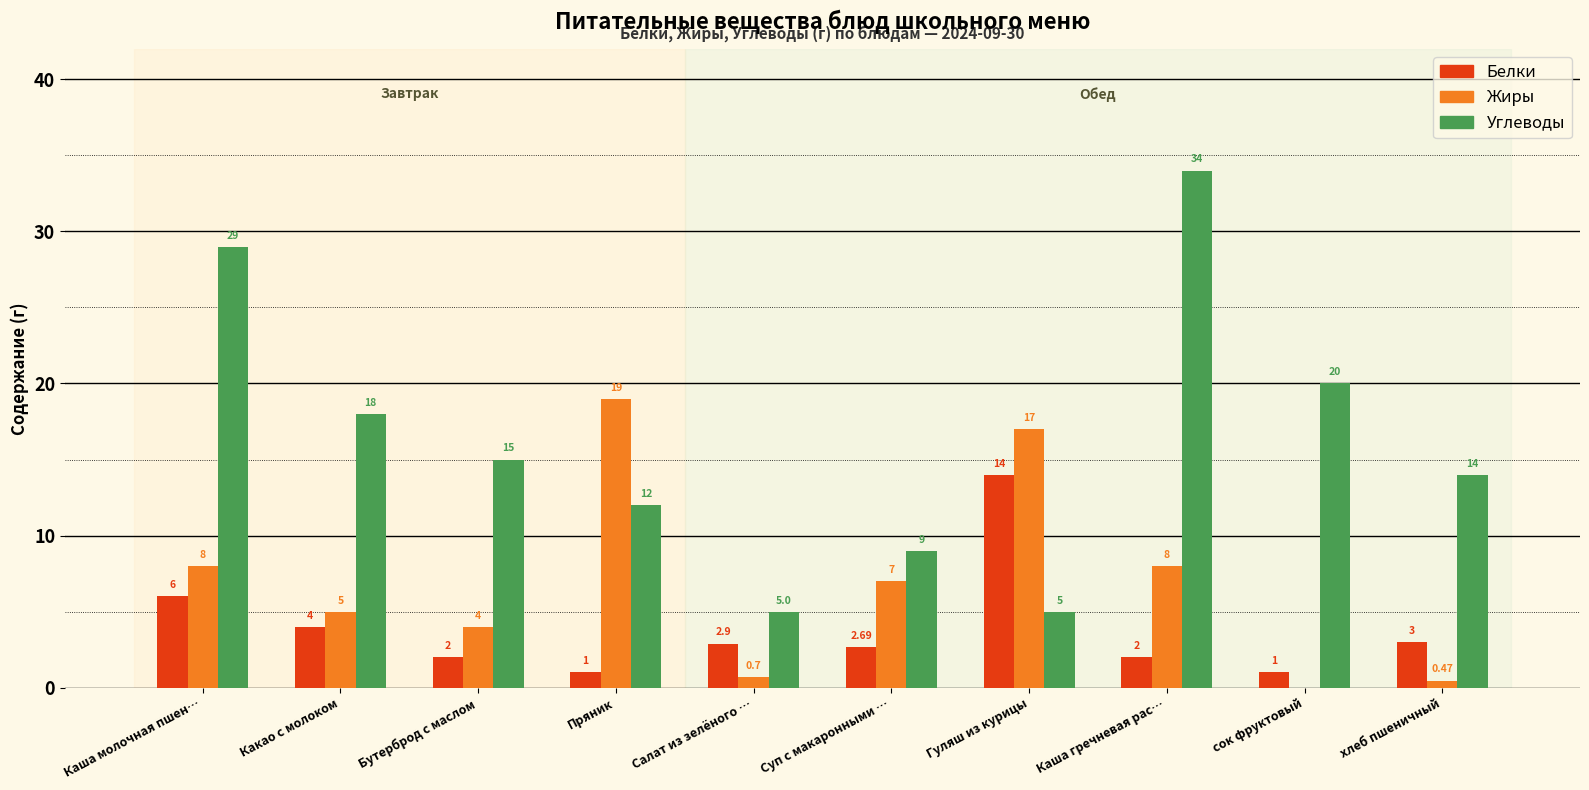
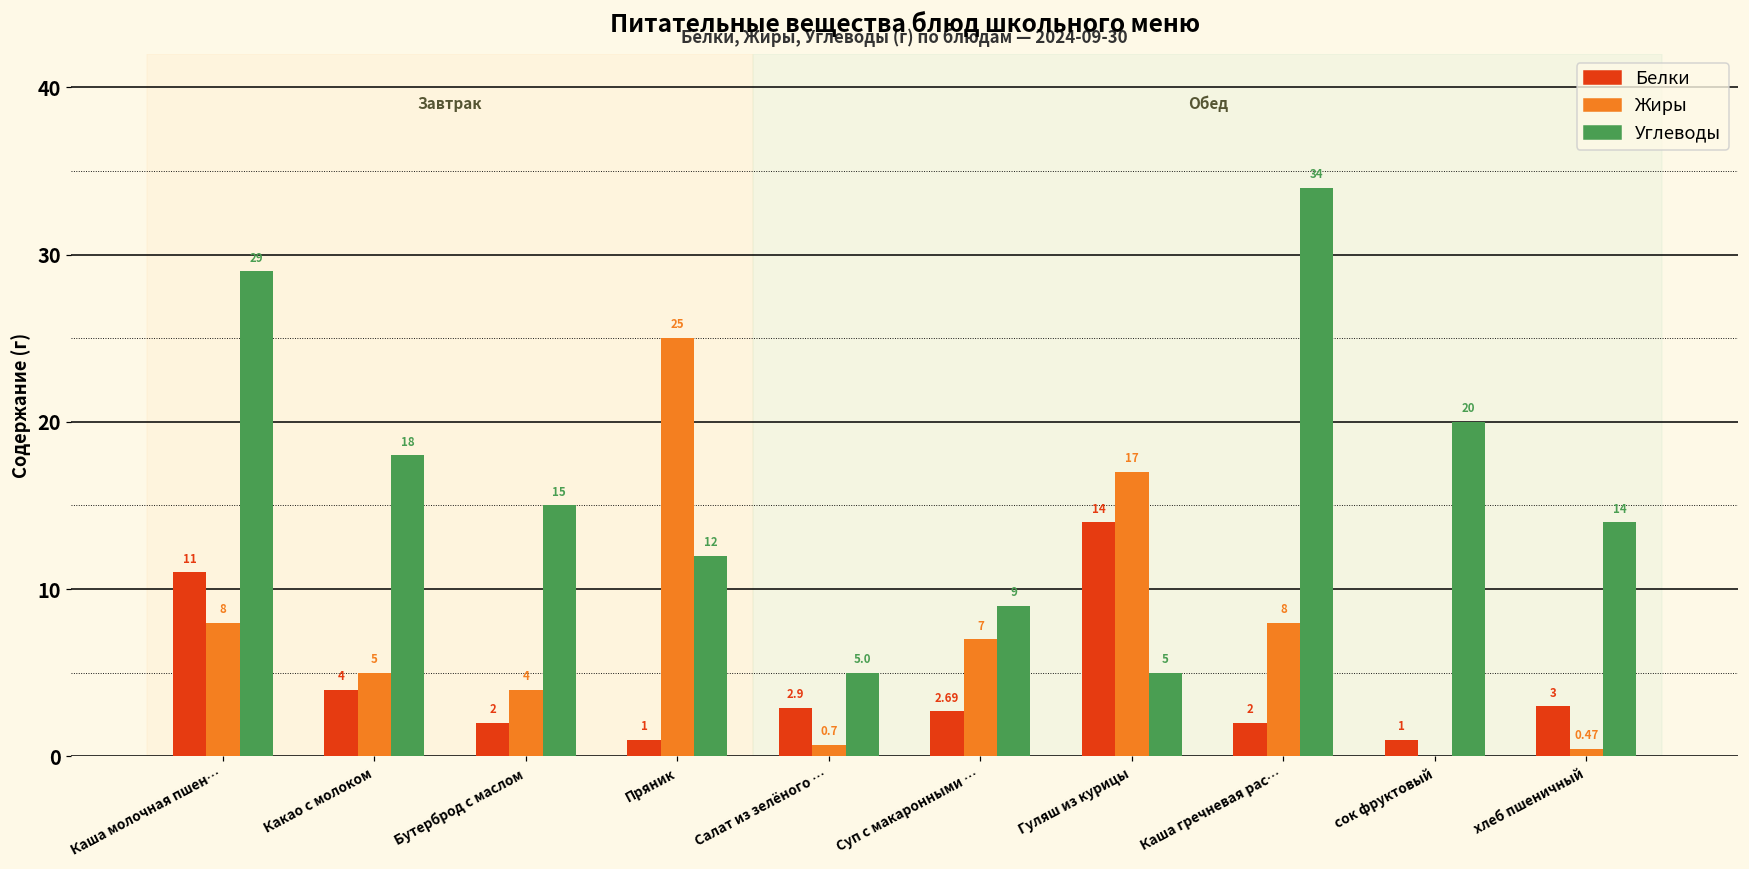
Белки, Каша молочная пшен…: 6 -> 11
Жиры, Пряник: 19 -> 25
